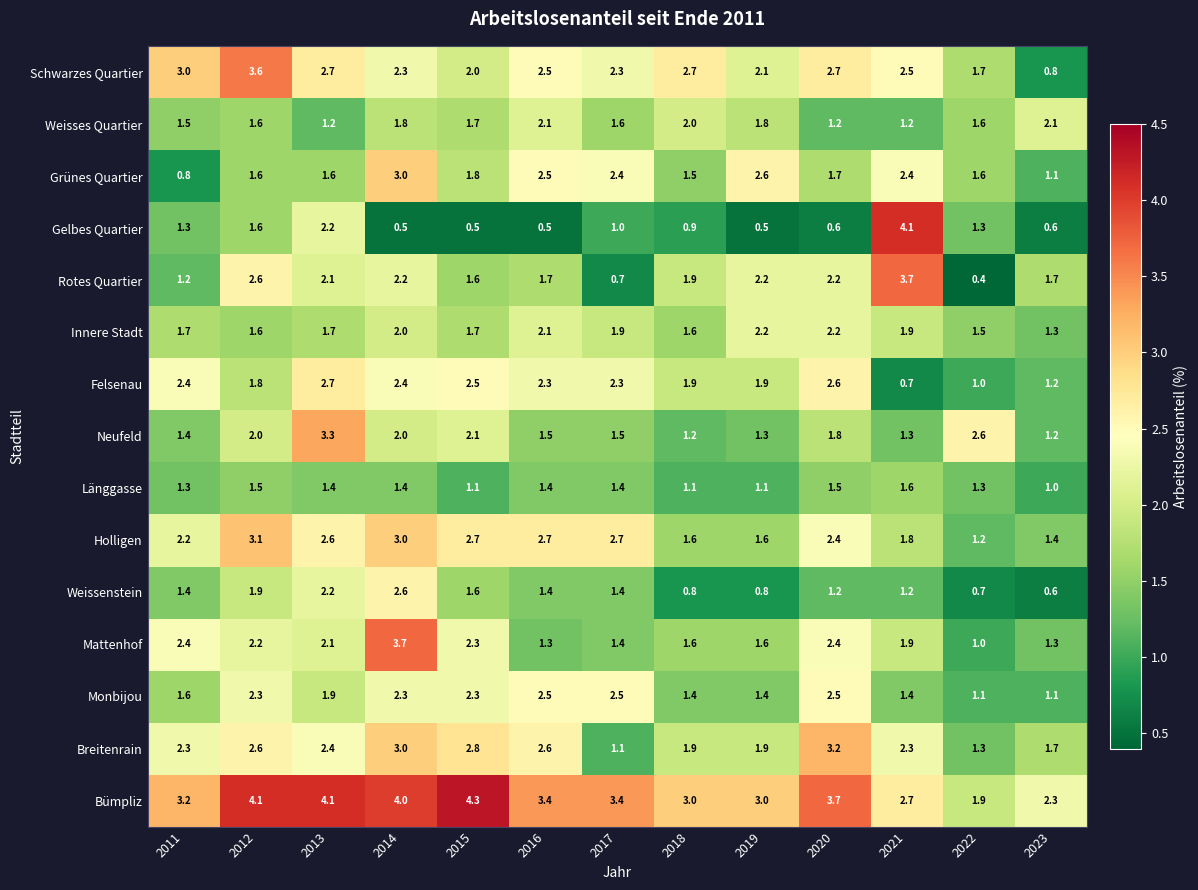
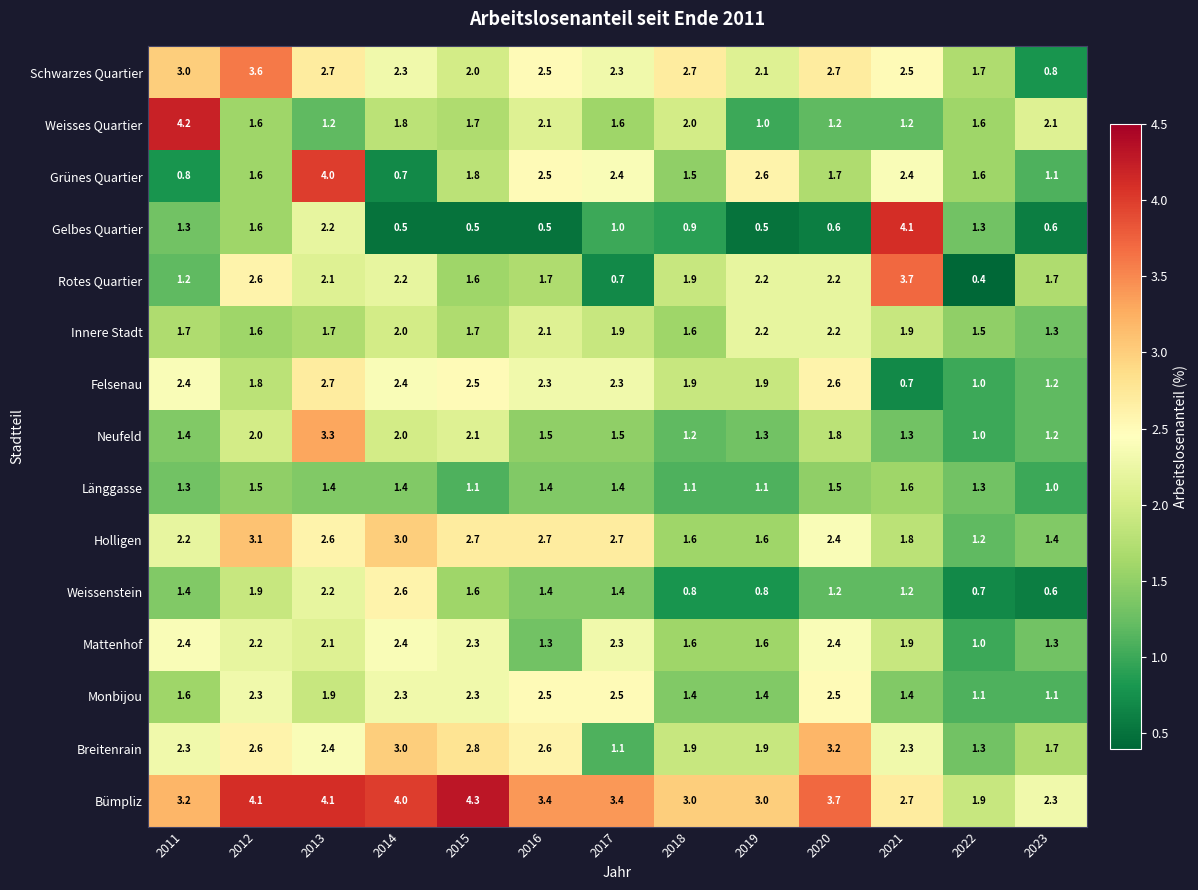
Weisses Quartier, 2011: 1.5 -> 4.2
Weisses Quartier, 2019: 1.8 -> 1.0
Grünes Quartier, 2013: 1.6 -> 4.0
Grünes Quartier, 2014: 3.0 -> 0.7
Neufeld, 2022: 2.6 -> 1.0
Mattenhof, 2014: 3.7 -> 2.4
Mattenhof, 2017: 1.4 -> 2.3
